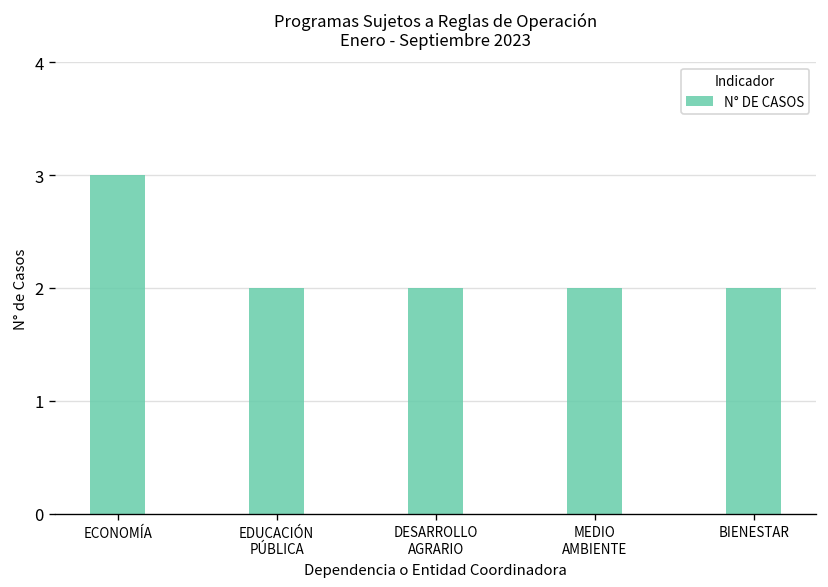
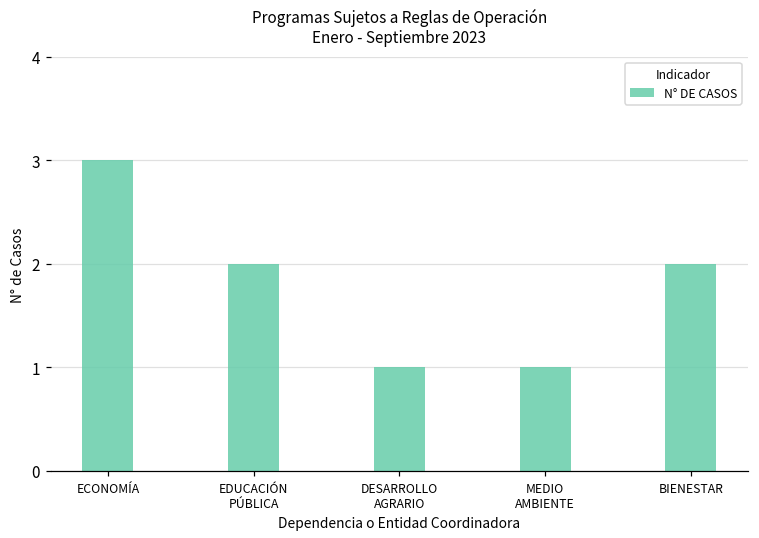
DESARROLLO AGRARIO: 2 -> 1
MEDIO AMBIENTE: 2 -> 1
